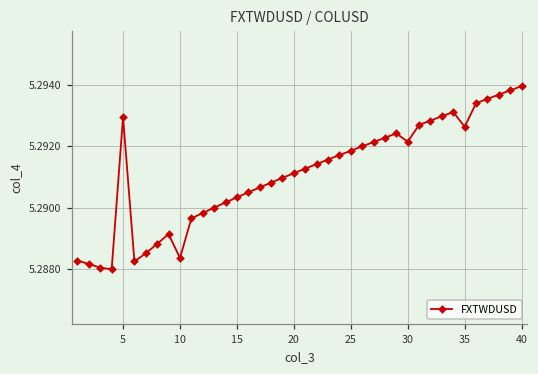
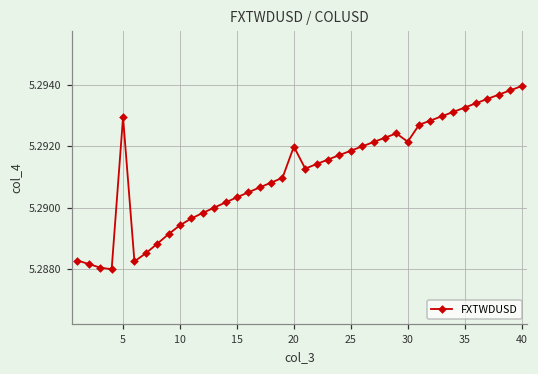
10: 5.2884 -> 5.2894
20: 5.2911 -> 5.2920
35: 5.2926 -> 5.2933
